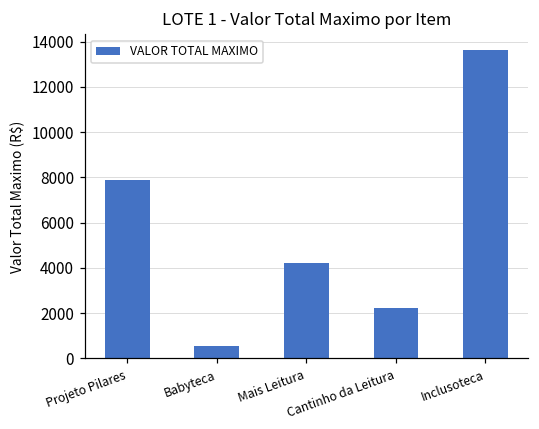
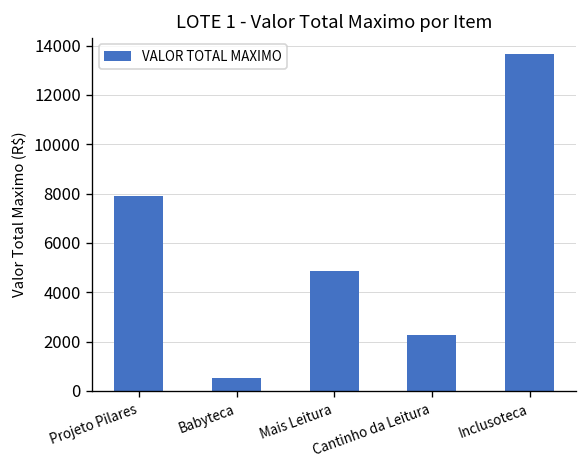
Mais Leitura: 4200 -> 4900
